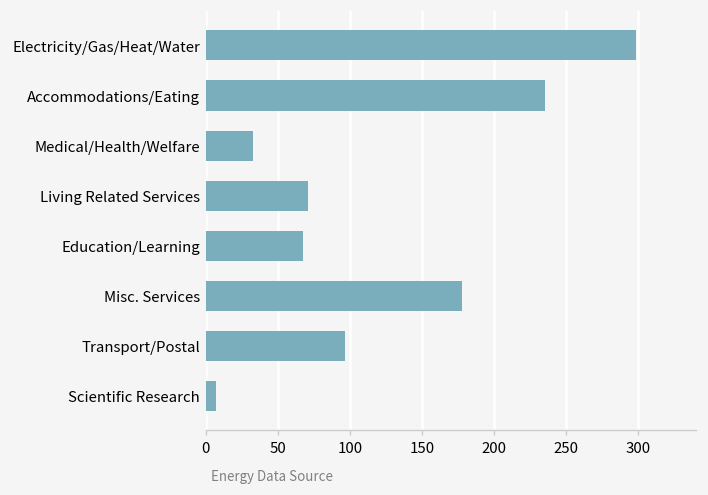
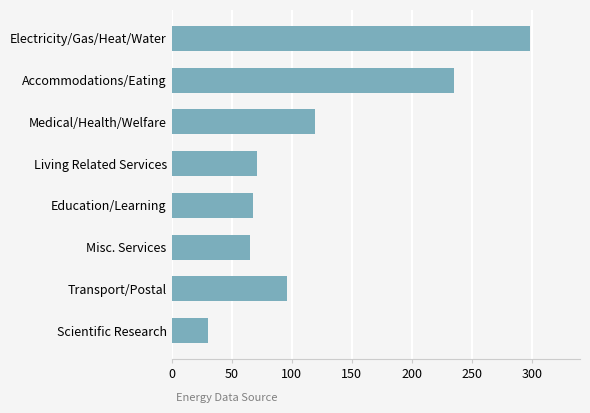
Medical/Health/Welfare: 33 -> 119
Misc. Services: 177 -> 65
Scientific Research: 7 -> 30
